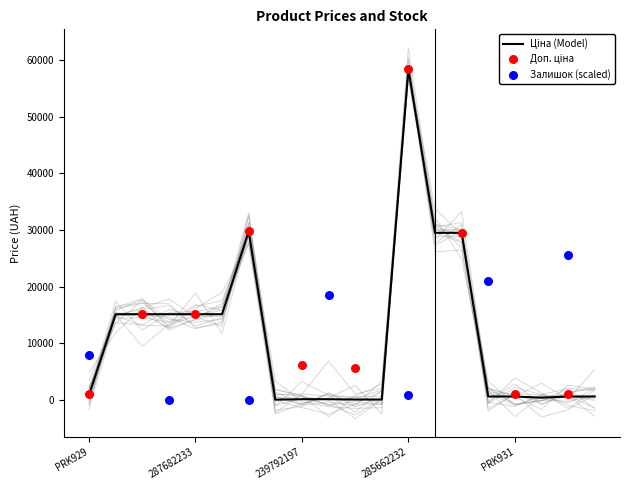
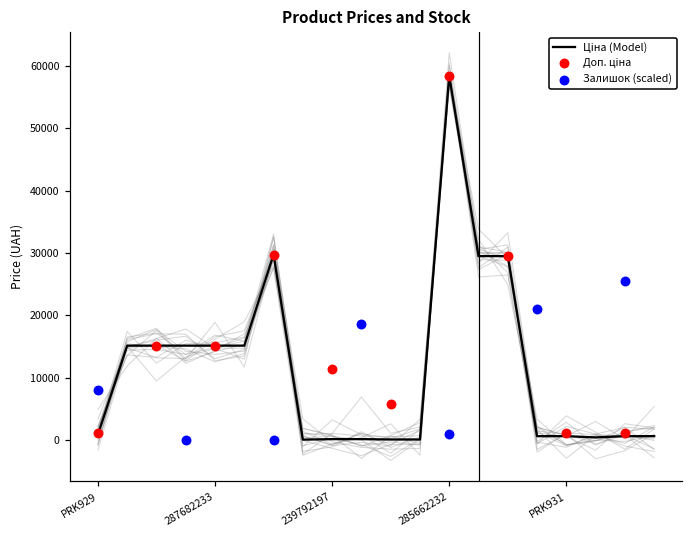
Доп. ціна, 239792197: 6000 -> 11000
